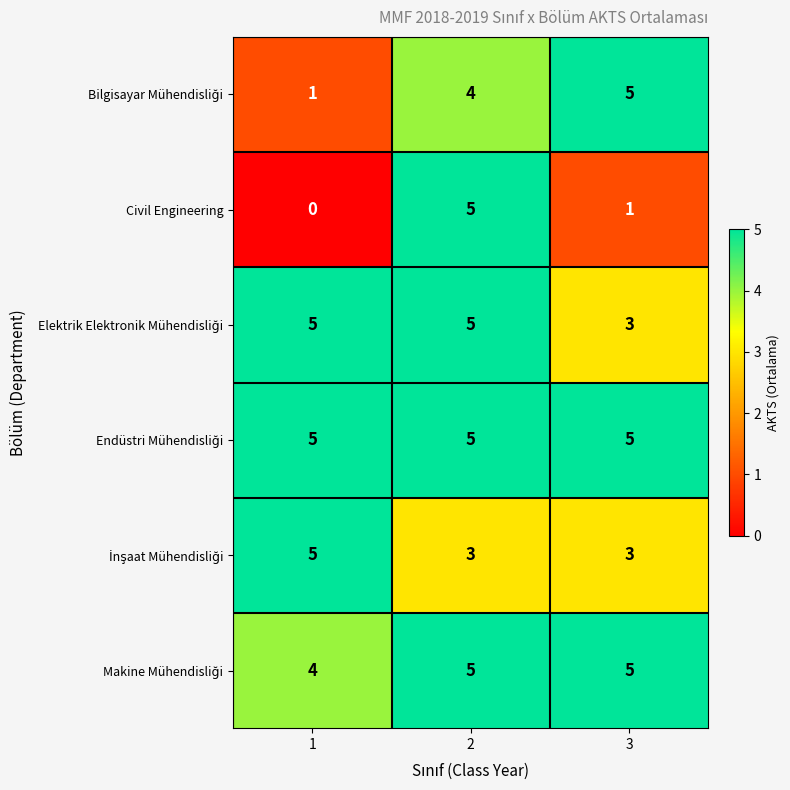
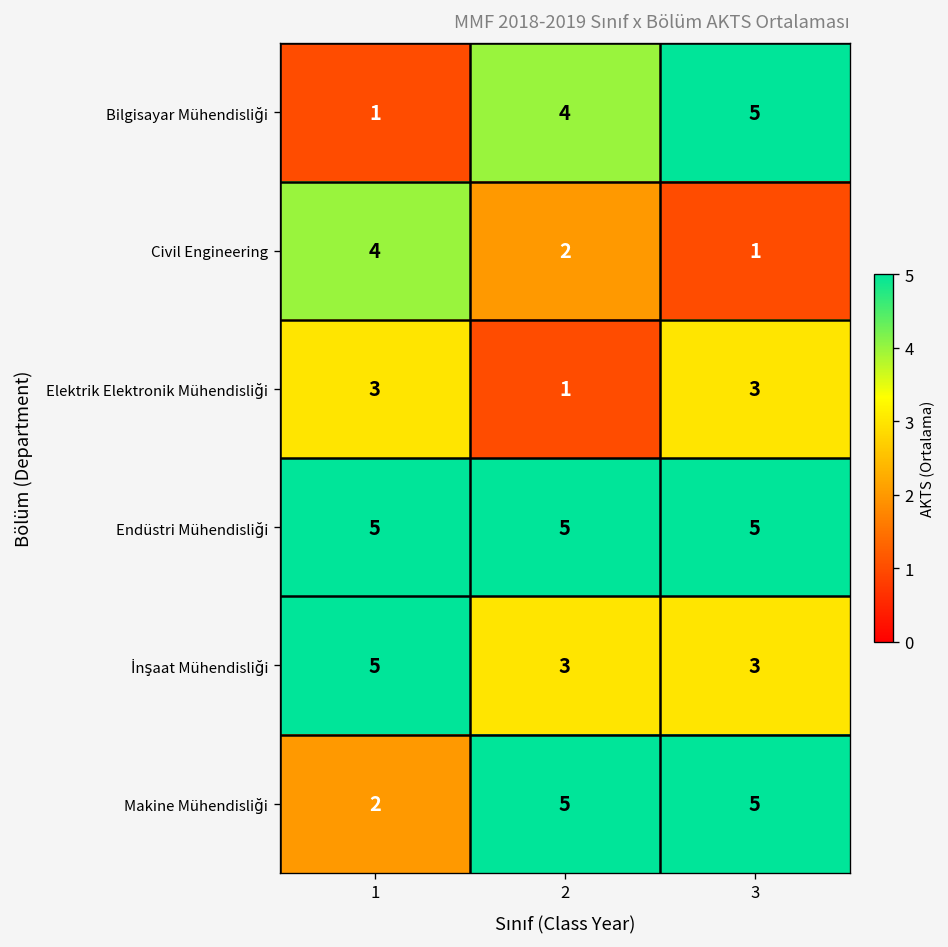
Civil Engineering, 1: 0 -> 4
Civil Engineering, 2: 5 -> 2
Elektrik Elektronik Mühendisliği, 1: 5 -> 3
Elektrik Elektronik Mühendisliği, 2: 5 -> 1
Makine Mühendisliği, 1: 4 -> 2
